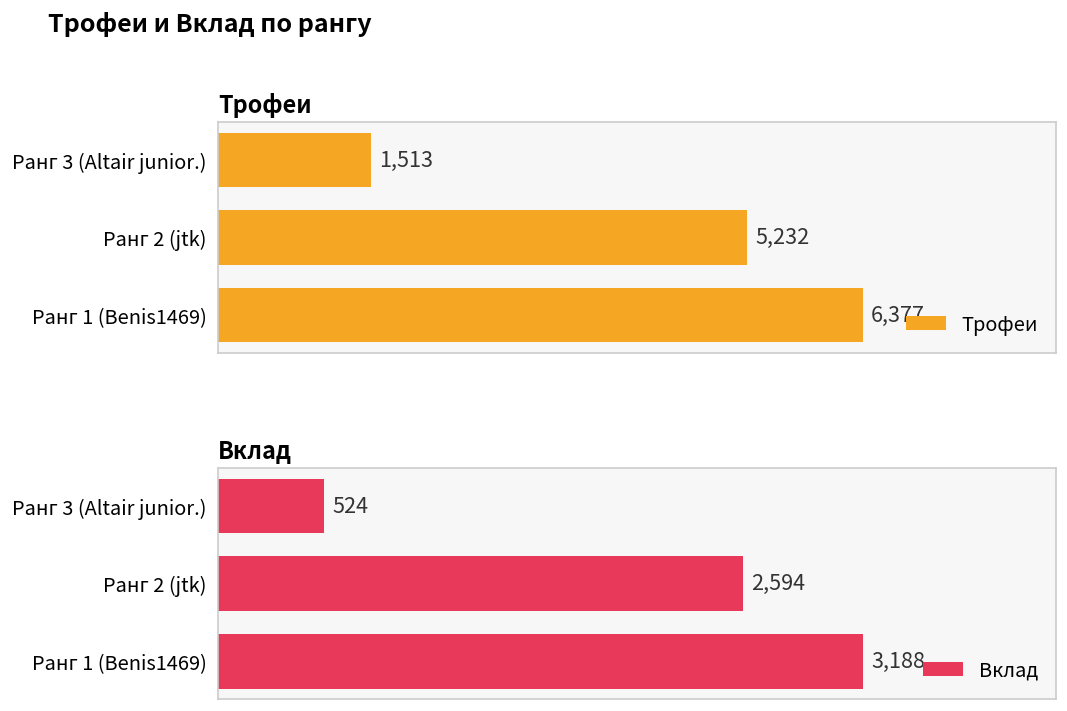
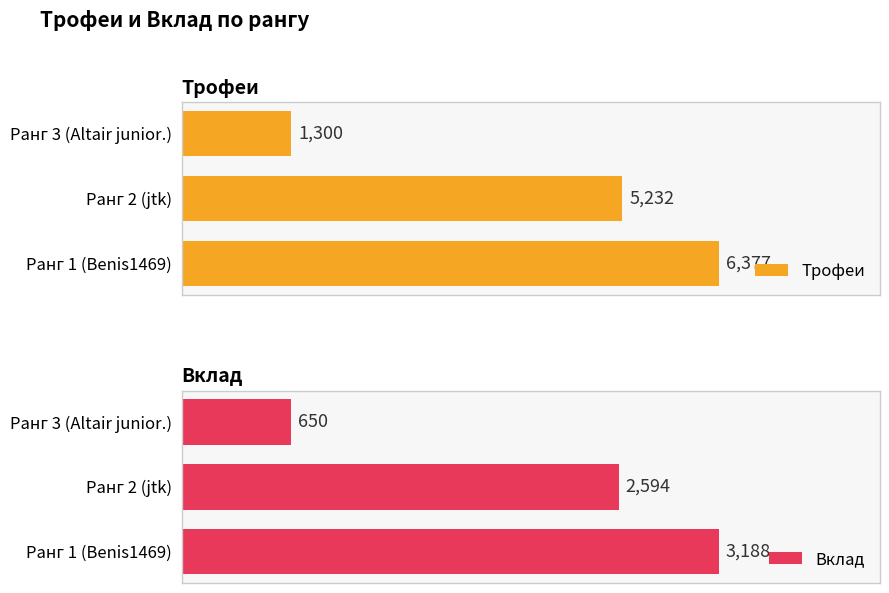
Трофеи, Ранг 3 (Altair junior.): 1,513 -> 1,300
Вклад, Ранг 3 (Altair junior.): 524 -> 650
